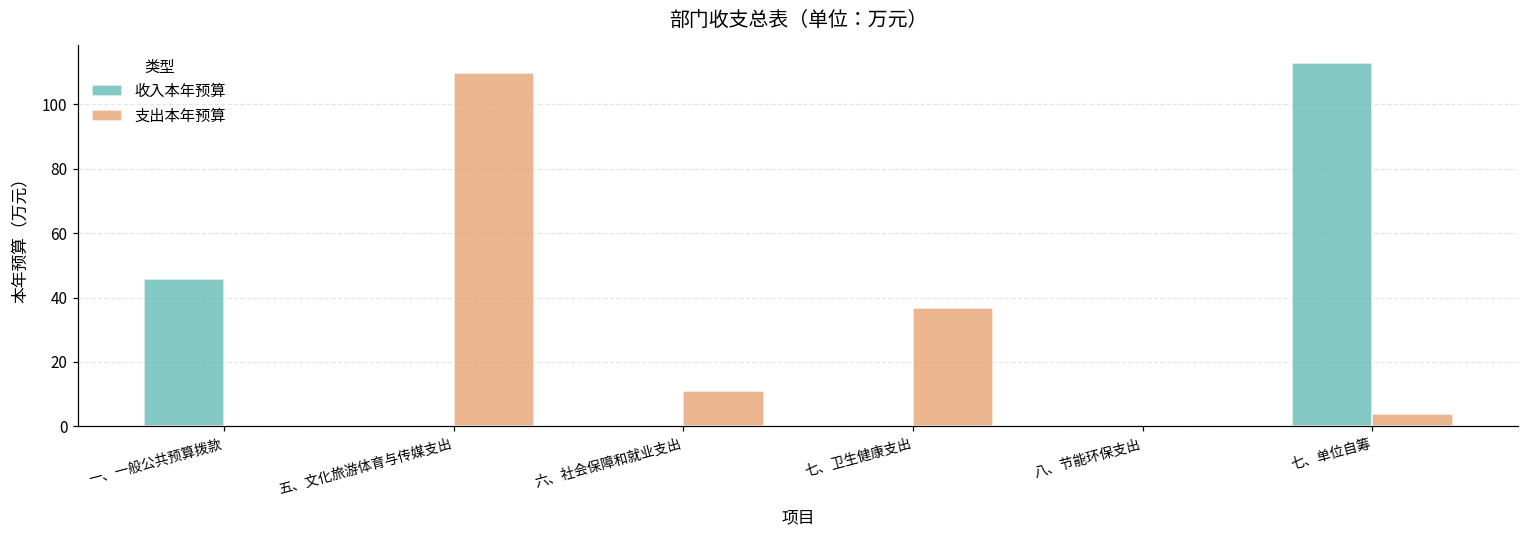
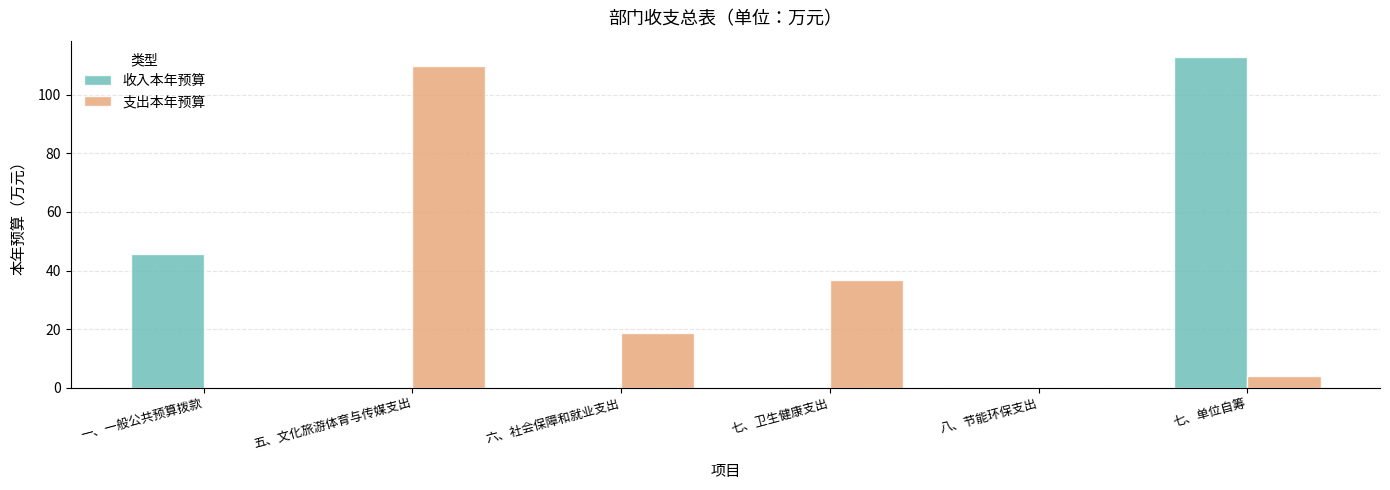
支出本年预算, 六、社会保障和就业支出: 11 -> 19
